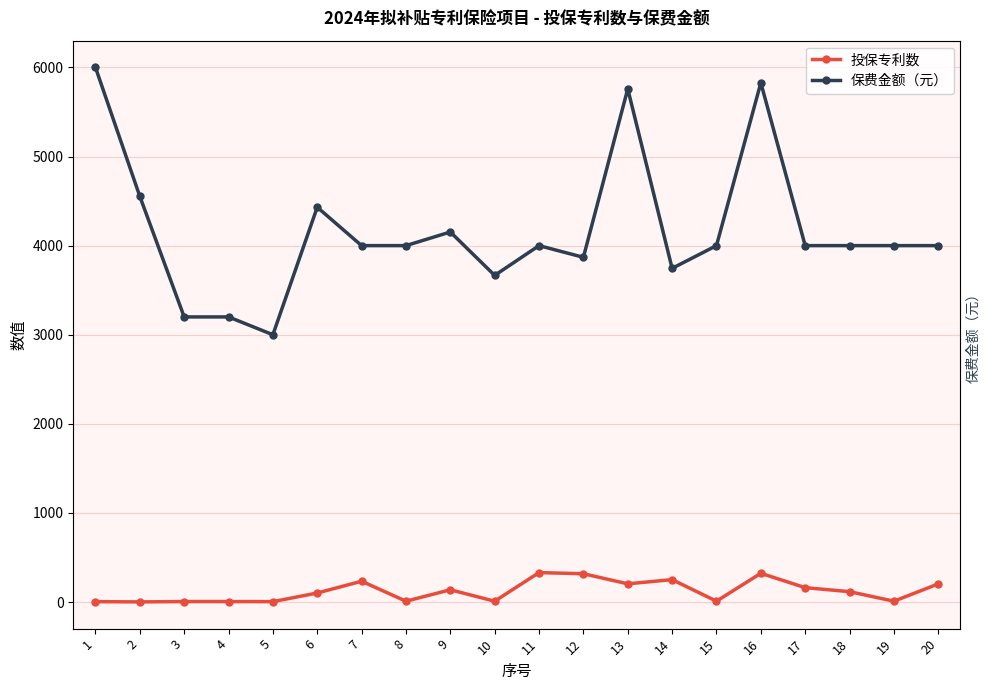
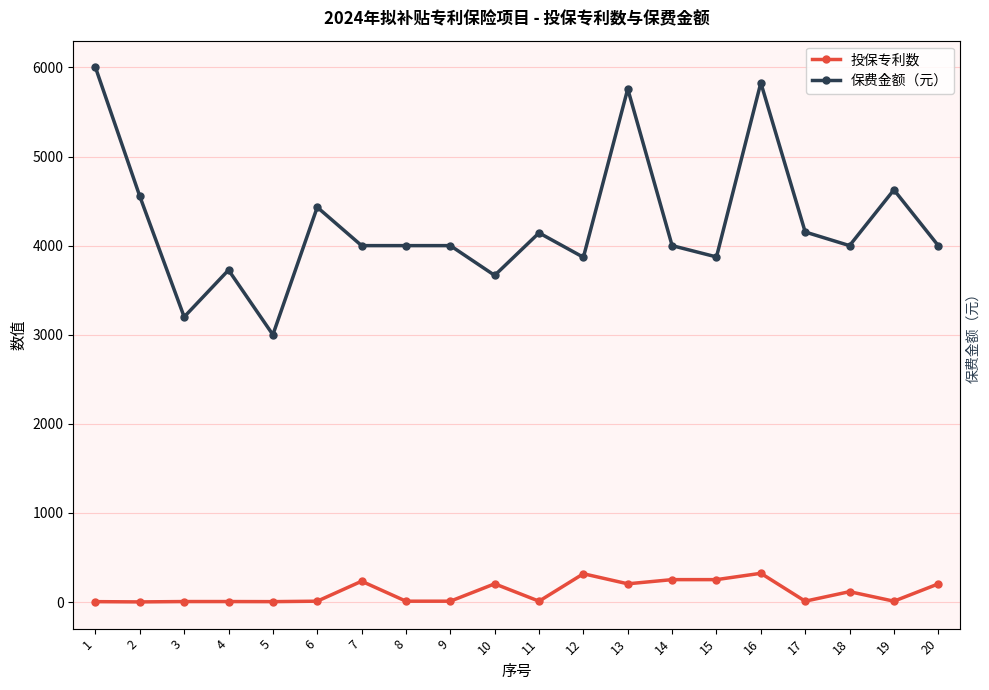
保费金额（元）, 4: 3200 -> 3700
投保专利数, 6: 100 -> 0
投保专利数, 9: 100 -> 0
保费金额（元）, 9: 4200 -> 4000
投保专利数, 10: 0 -> 200
投保专利数, 11: 300 -> 0
保费金额（元）, 11: 4000 -> 4100
保费金额（元）, 14: 3700 -> 4000
投保专利数, 15: 0 -> 300
保费金额（元）, 15: 4000 -> 3900
投保专利数, 17: 200 -> 0
保费金额（元）, 17: 4000 -> 4200
保费金额（元）, 19: 4000 -> 4600
